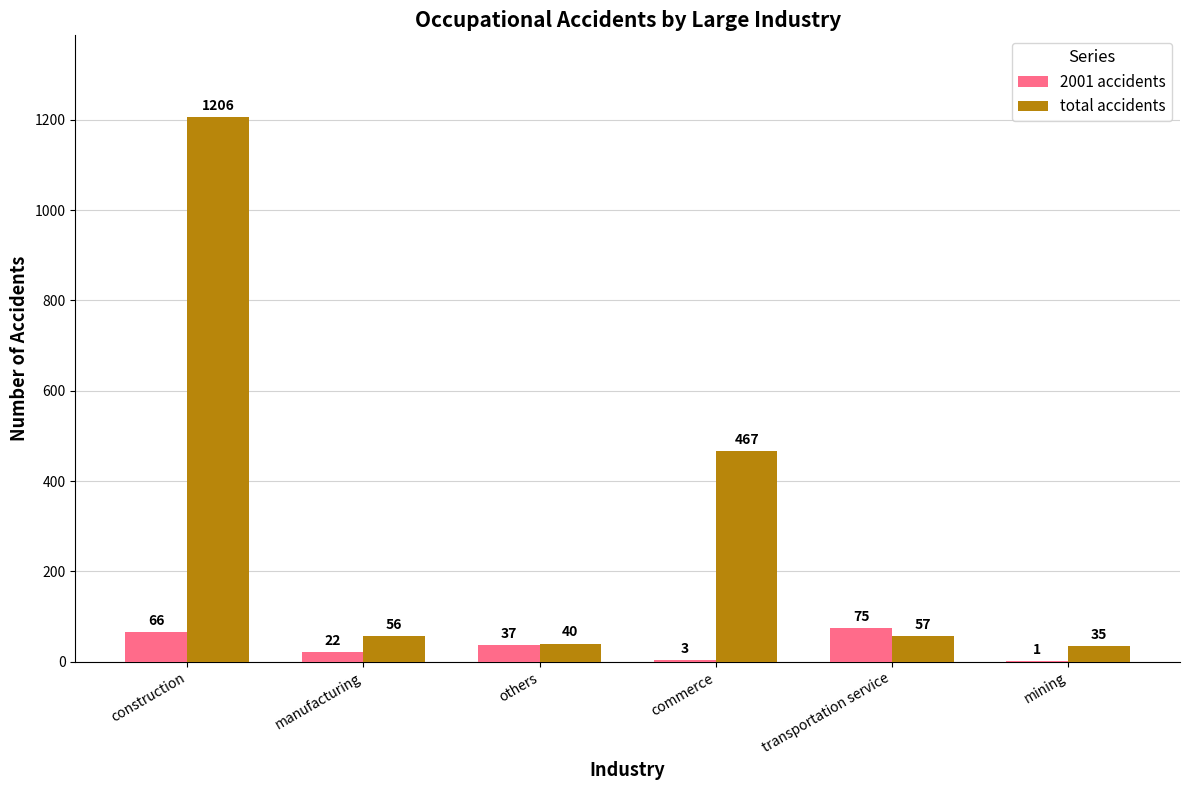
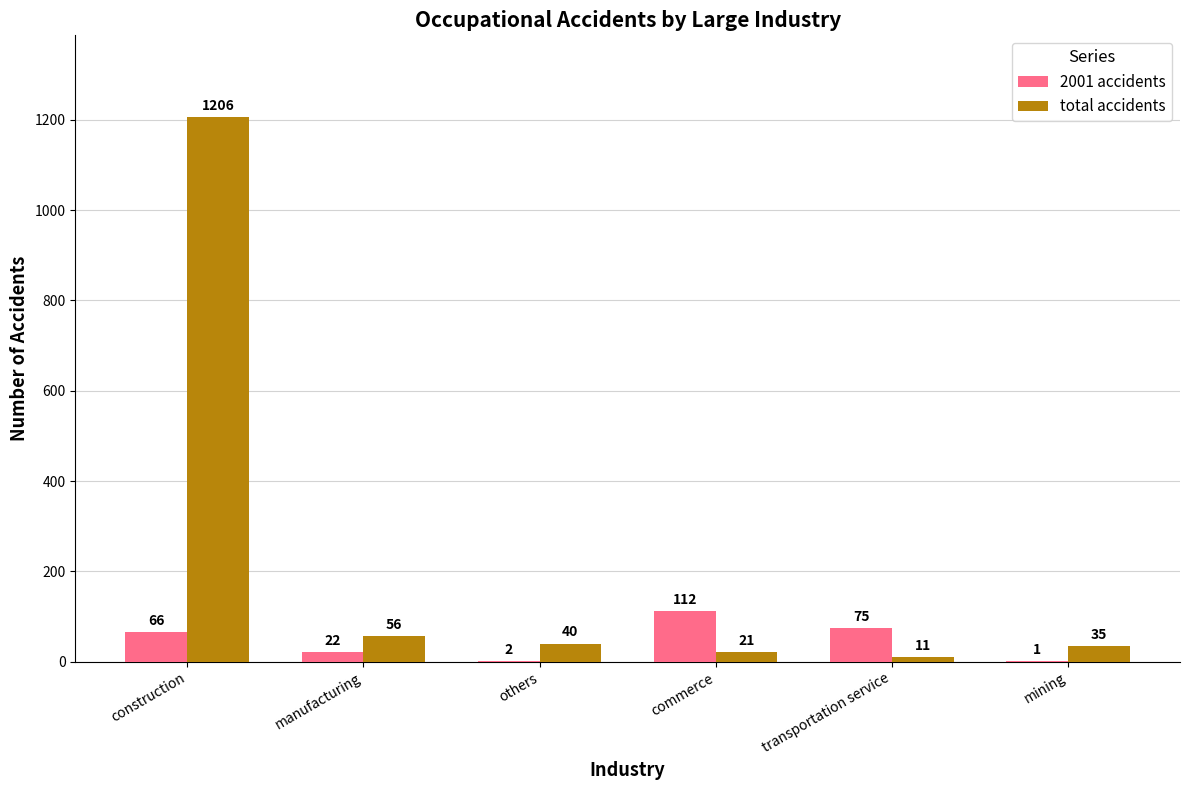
2001 accidents, others: 37 -> 2
2001 accidents, commerce: 3 -> 112
total accidents, commerce: 467 -> 21
total accidents, transportation service: 57 -> 11
